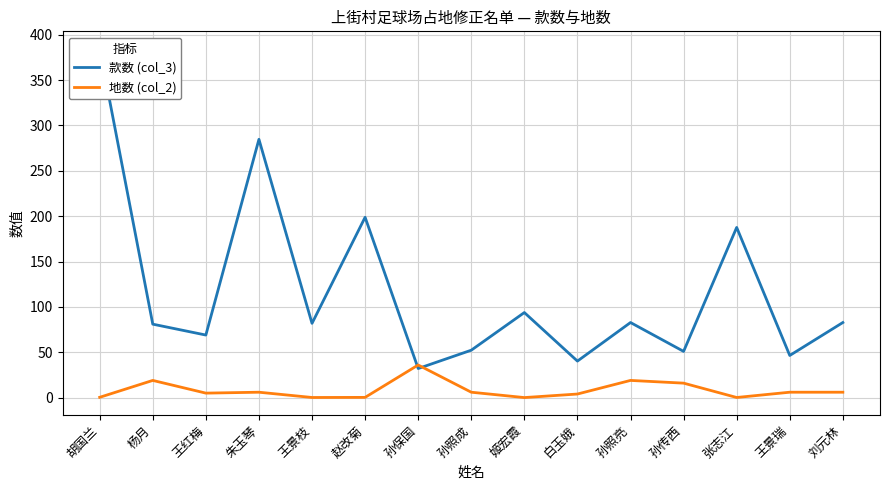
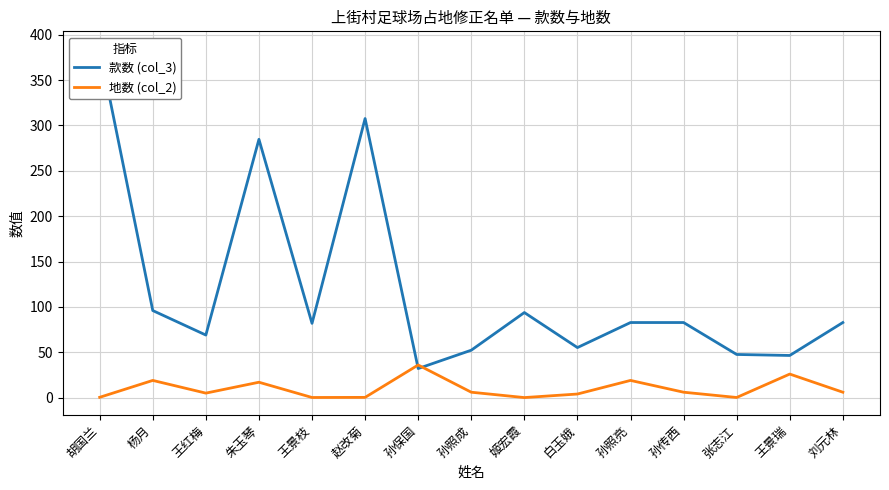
款数 (col_3), 杨月: 80 -> 100
地数 (col_2), 朱玉琴: 10 -> 20
款数 (col_3), 赵改菊: 200 -> 310
款数 (col_3), 白玉娥: 40 -> 60
款数 (col_3), 孙传西: 50 -> 80
地数 (col_2), 孙传西: 20 -> 10
款数 (col_3), 张志江: 190 -> 50
地数 (col_2), 王景瑞: 10 -> 30
